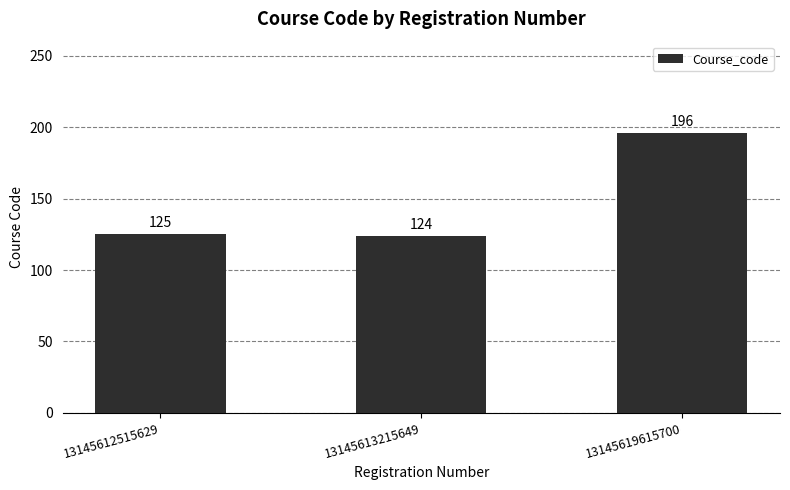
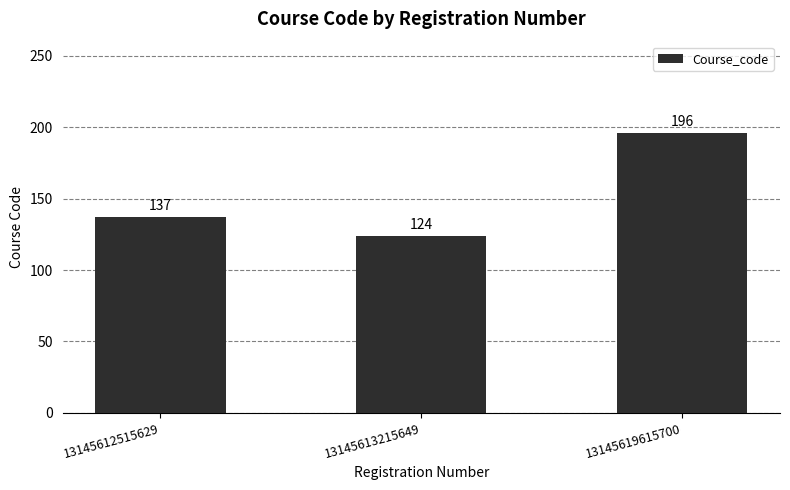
13145612515629: 125 -> 137
